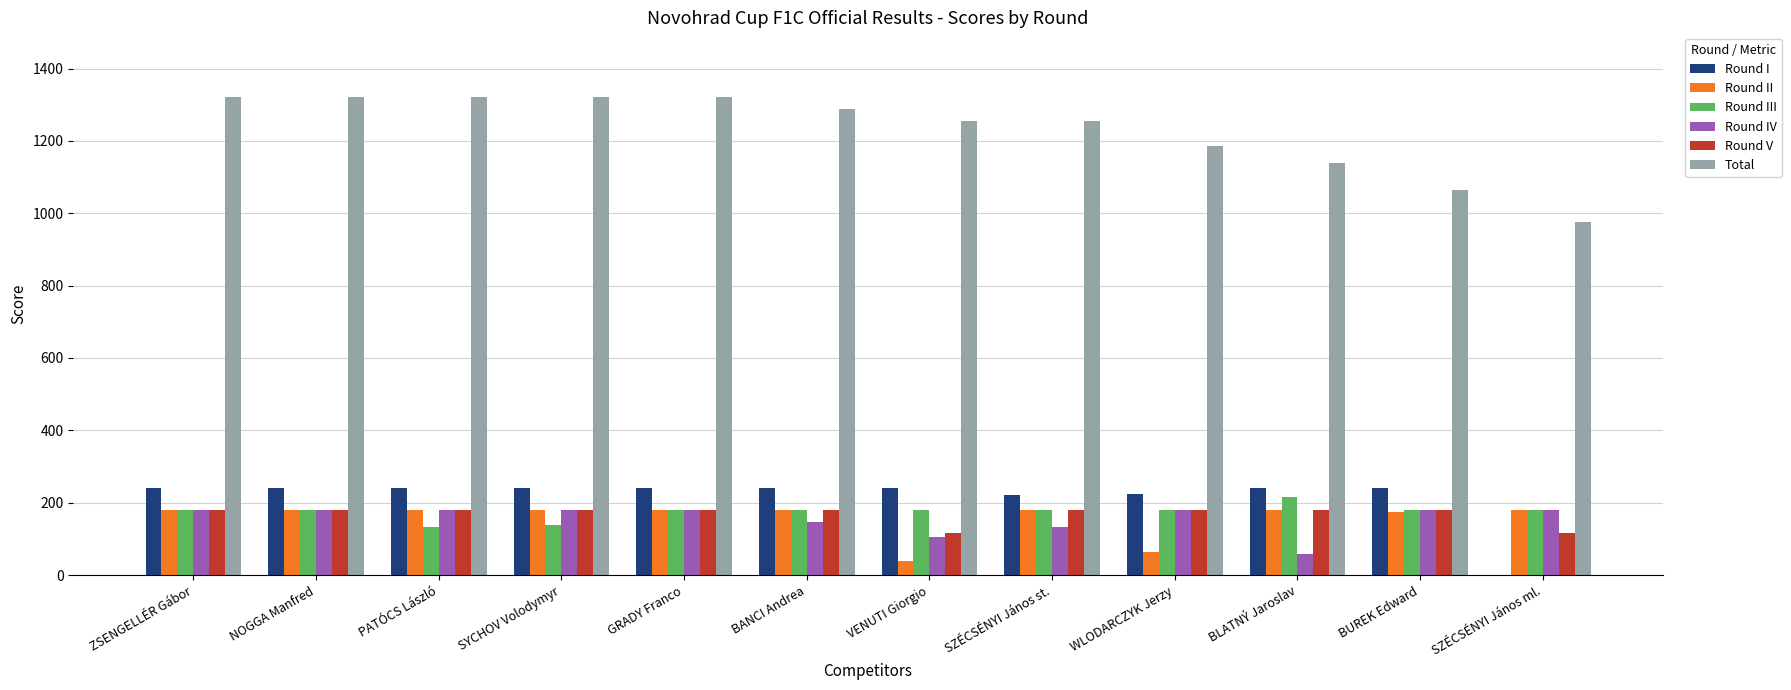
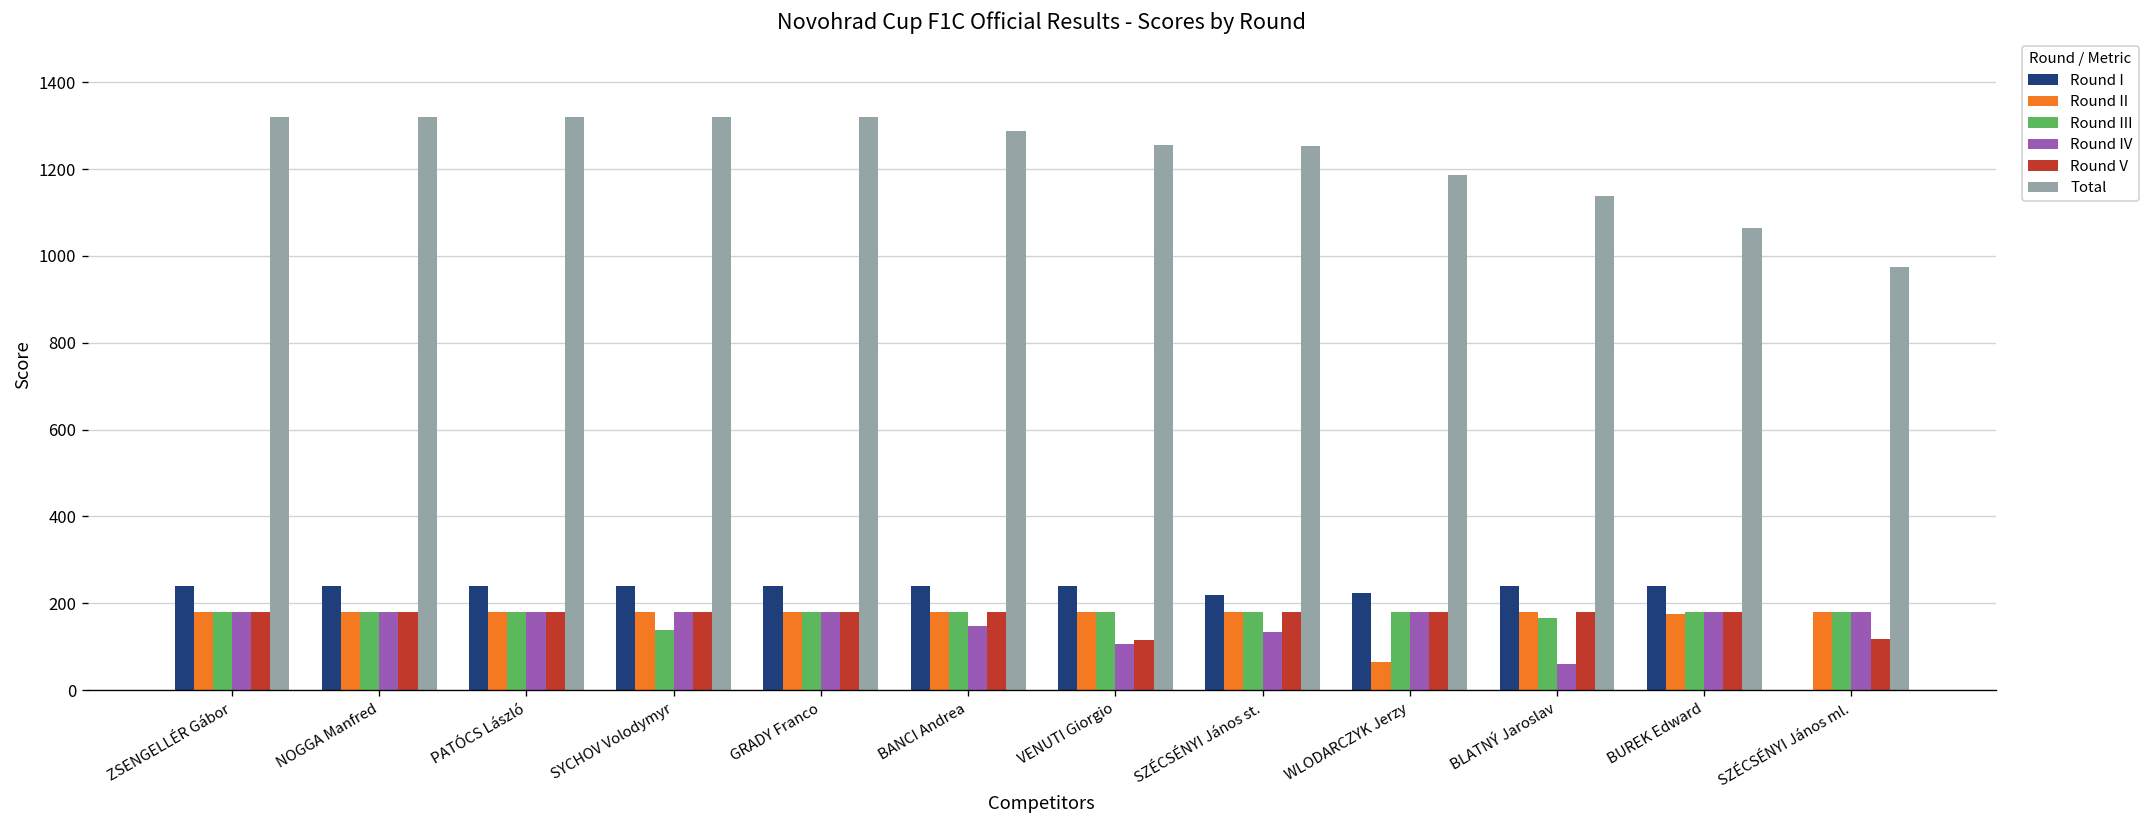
Round III, PATÓCS László: 130 -> 180
Round II, VENUTI Giorgio: 40 -> 180
Round III, BLATNÝ Jaroslav: 220 -> 170
